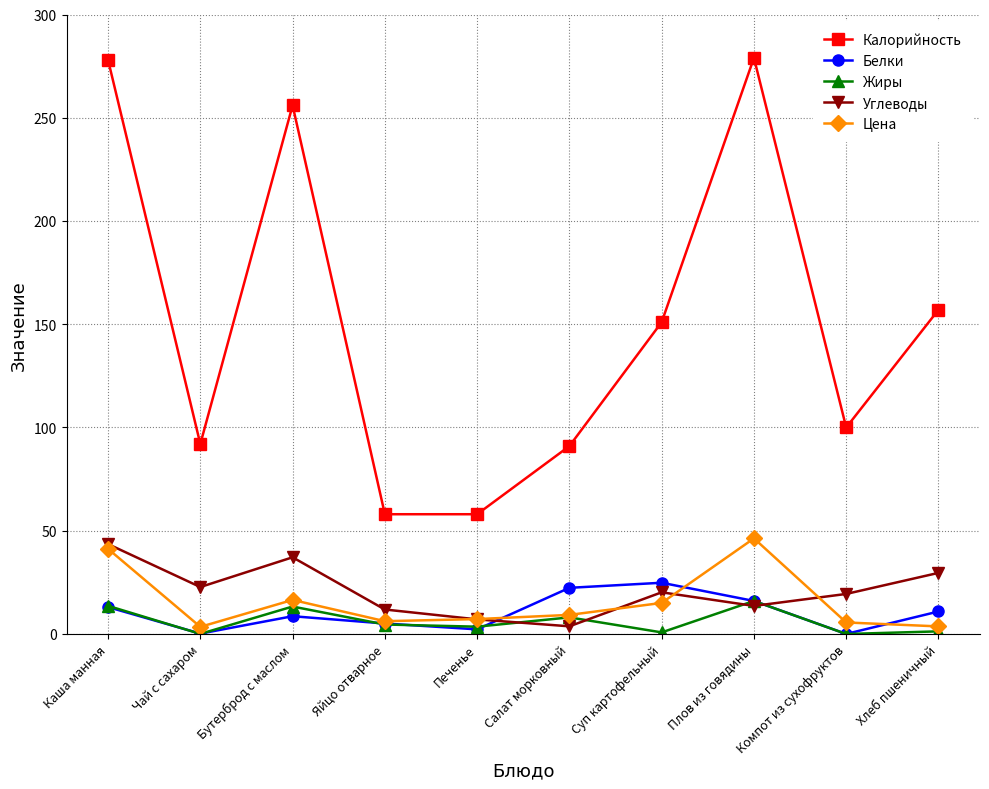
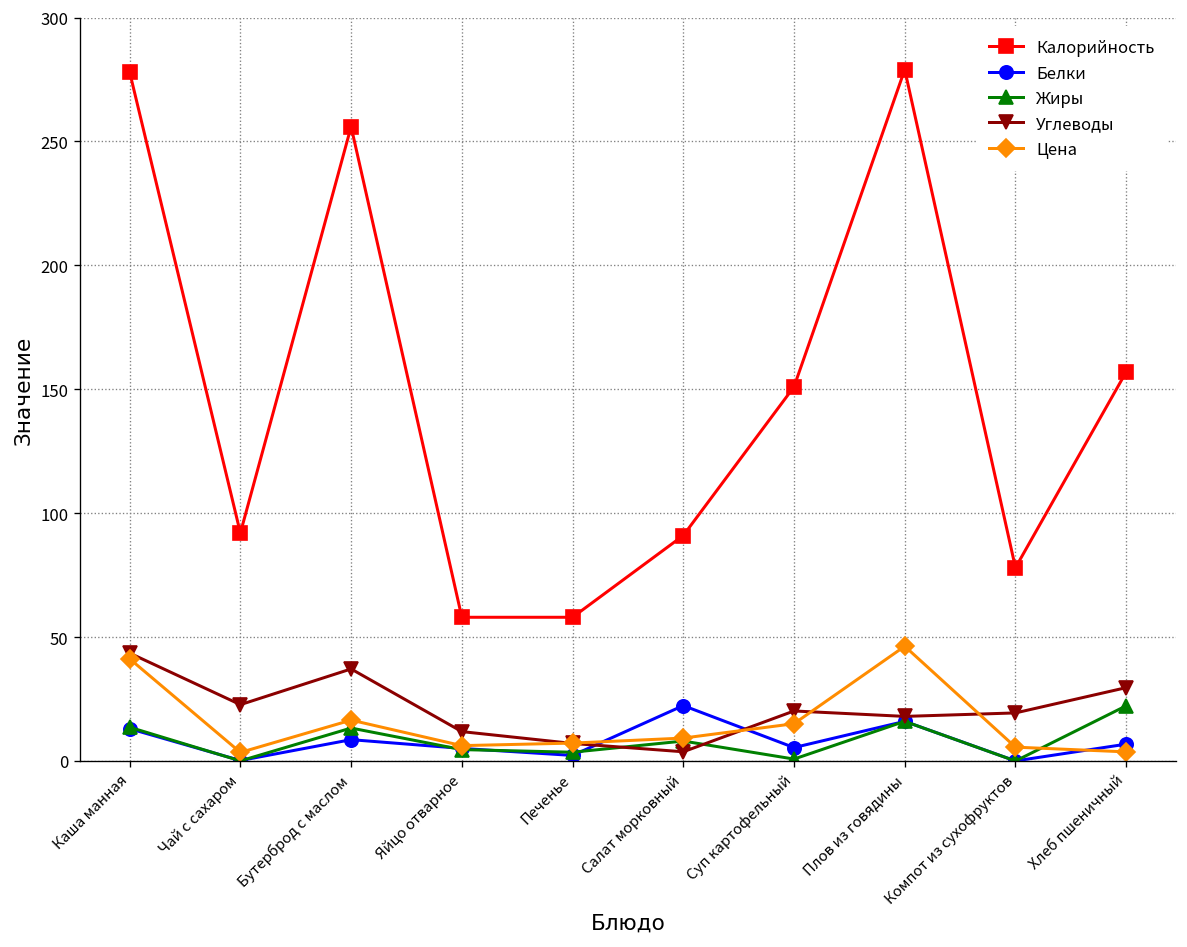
Белки, Суп картофельный: 25 -> 5
Углеводы, Плов из говядины: 14 -> 18
Калорийность, Компот из сухофруктов: 100 -> 78
Белки, Хлеб пшеничный: 11 -> 7
Жиры, Хлеб пшеничный: 1 -> 22
